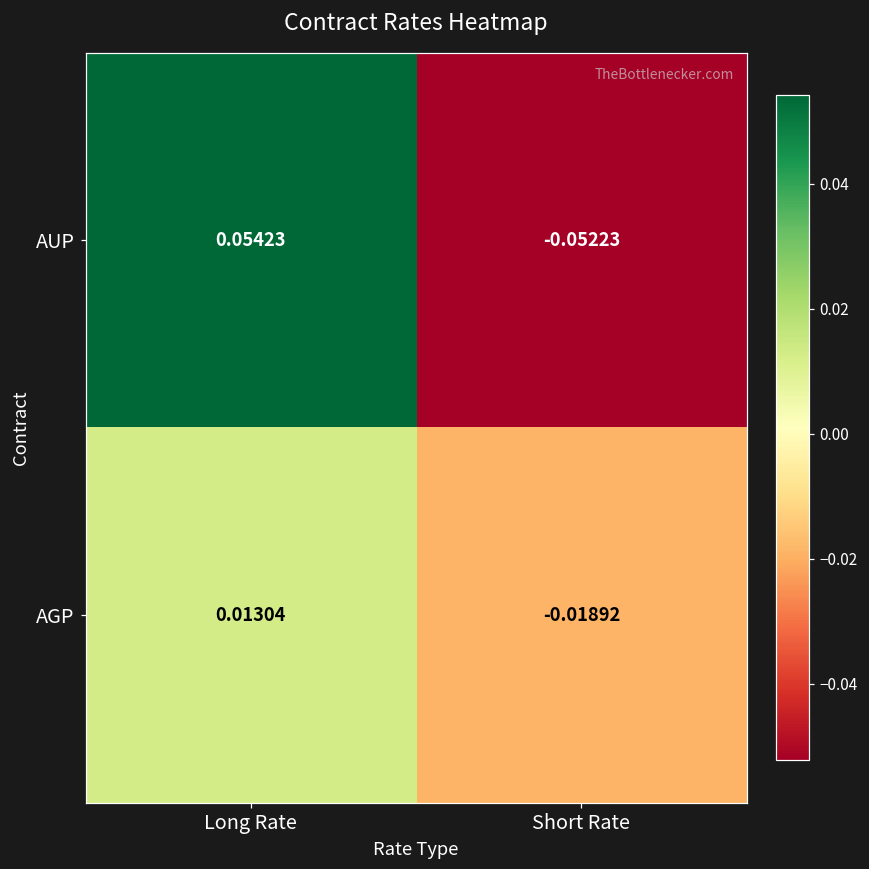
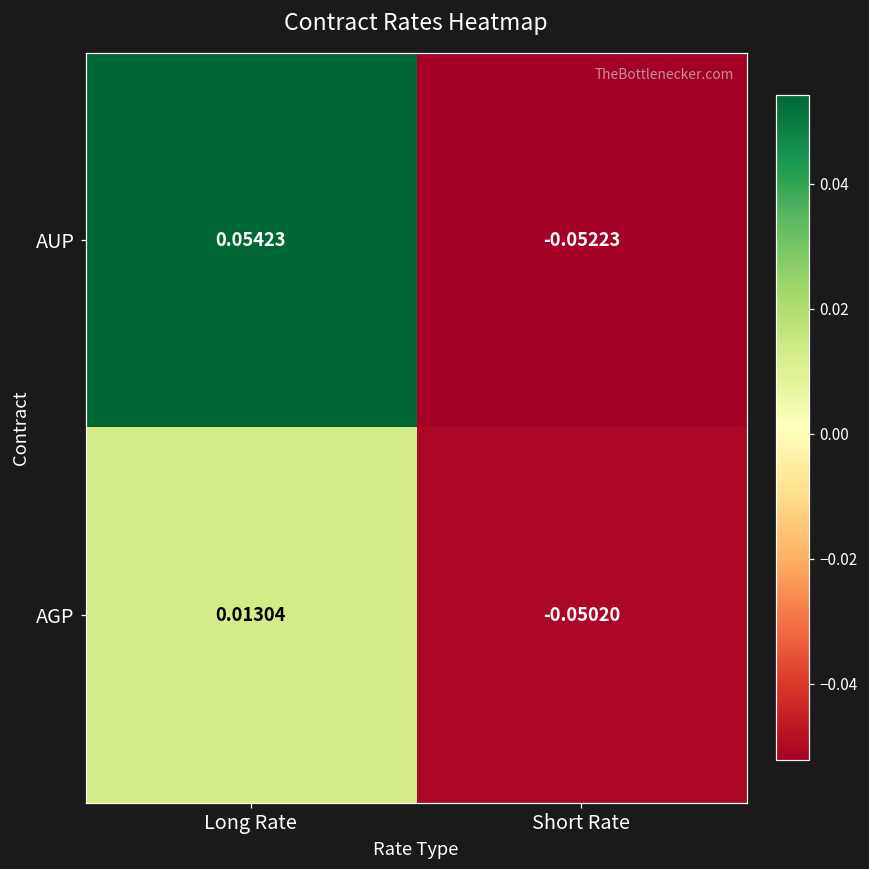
AGP, Short Rate: -0.01892 -> -0.05020
